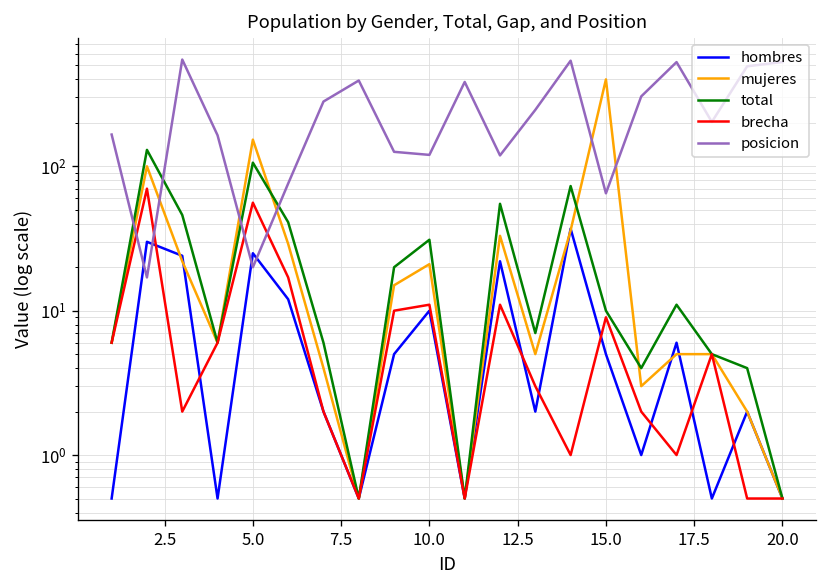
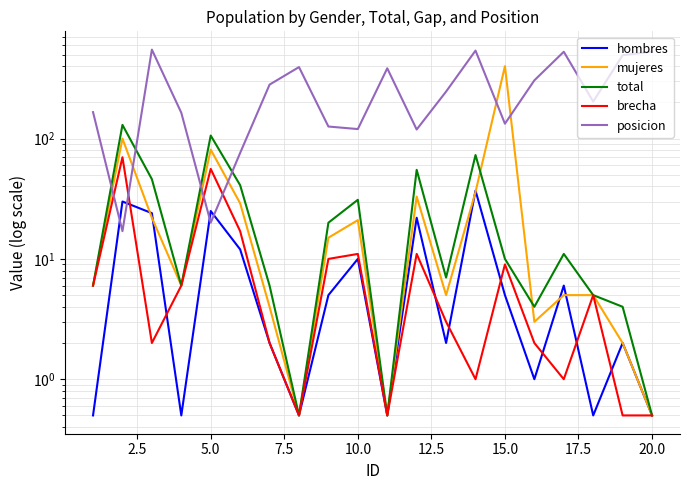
mujeres, 5.0: 150 -> 80
posicion, 15.0: 70 -> 130
